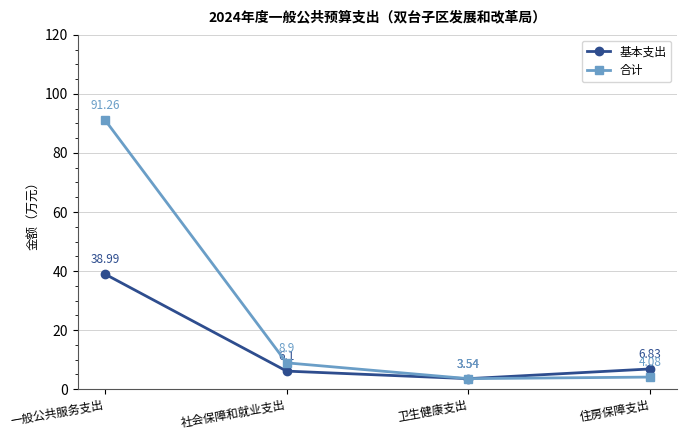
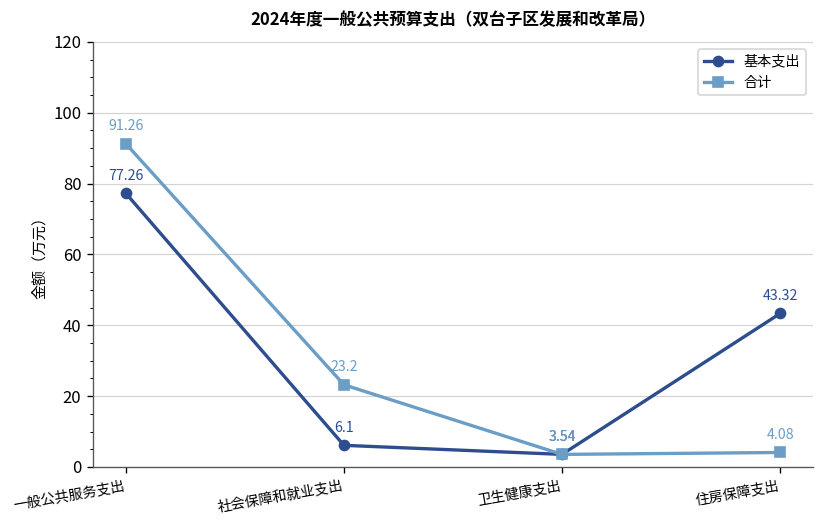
基本支出, 一般公共服务支出: 38.99 -> 77.26
合计, 社会保障和就业支出: 8.9 -> 23.2
基本支出, 住房保障支出: 6.83 -> 43.32
